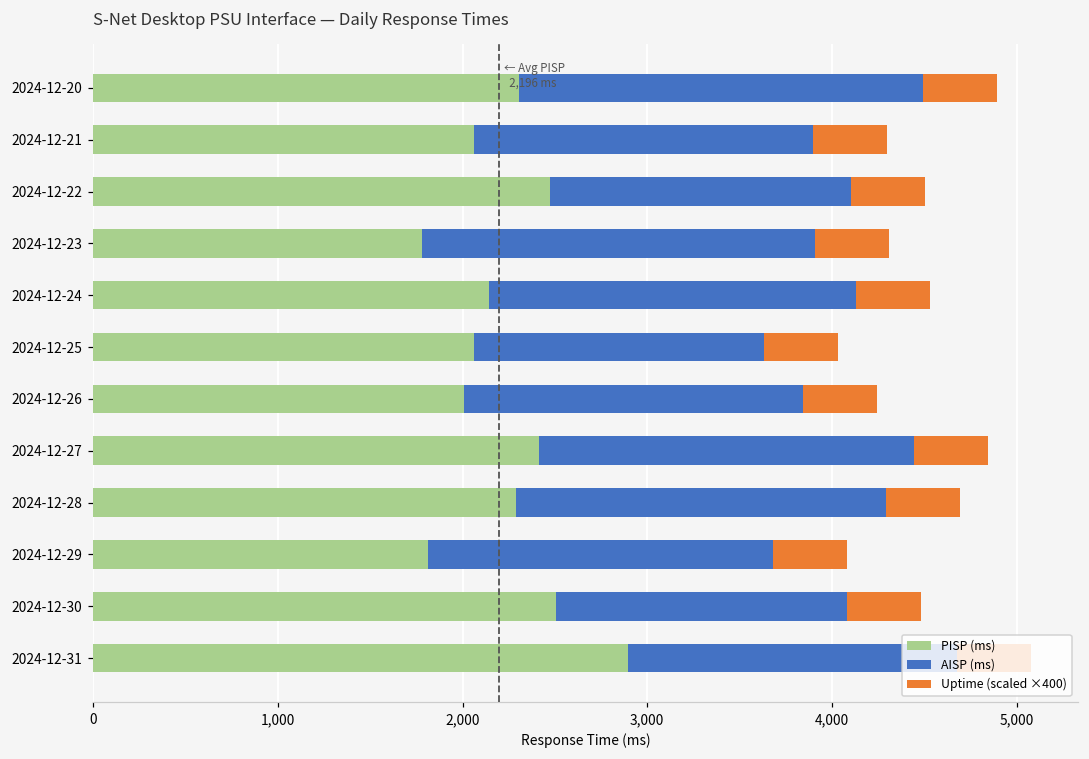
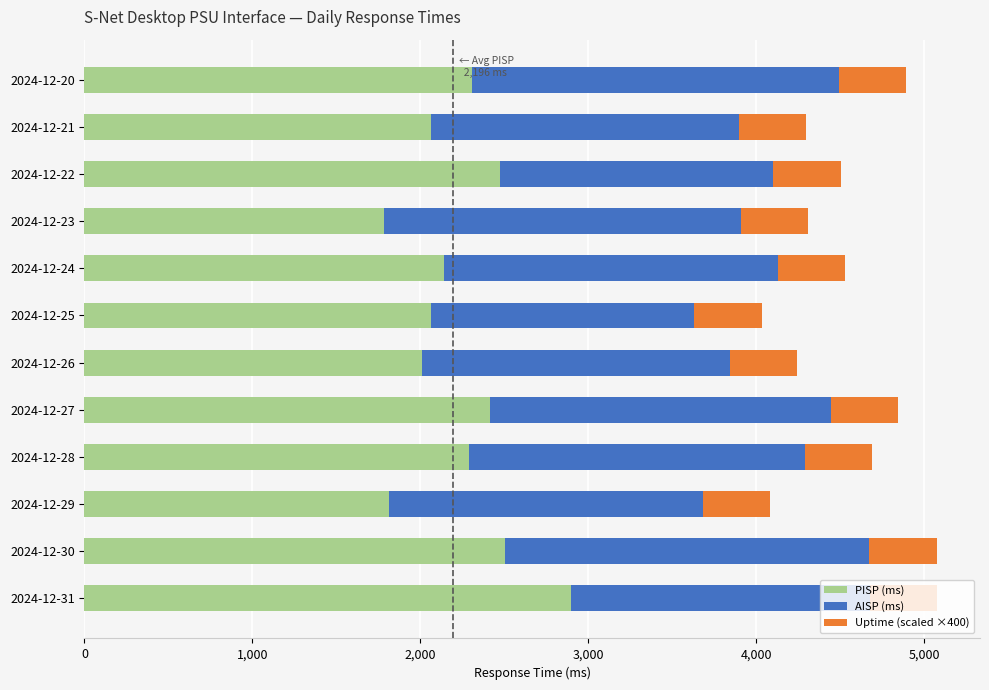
AISP (ms), 2024-12-30: 1,580 -> 2,170
